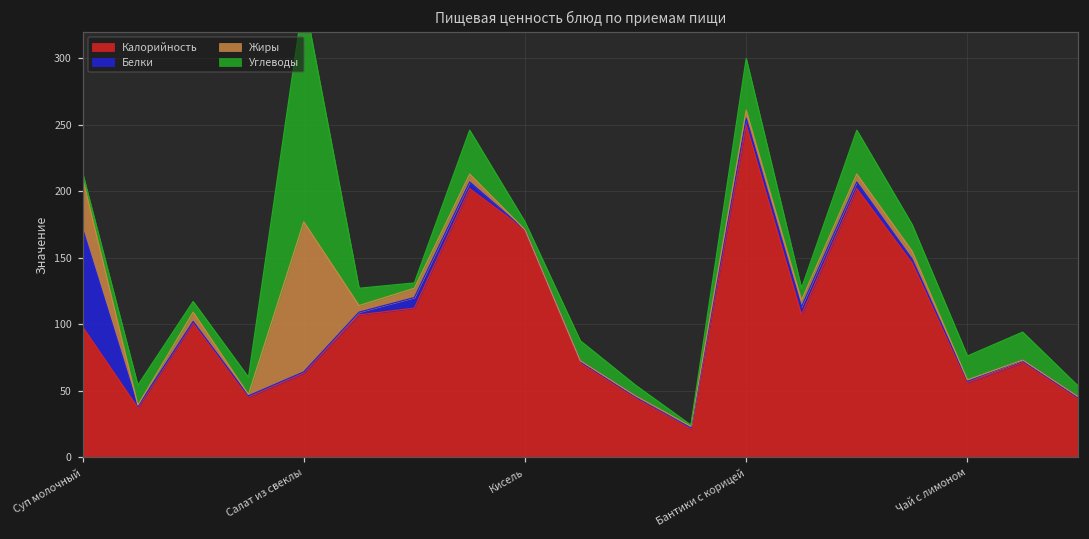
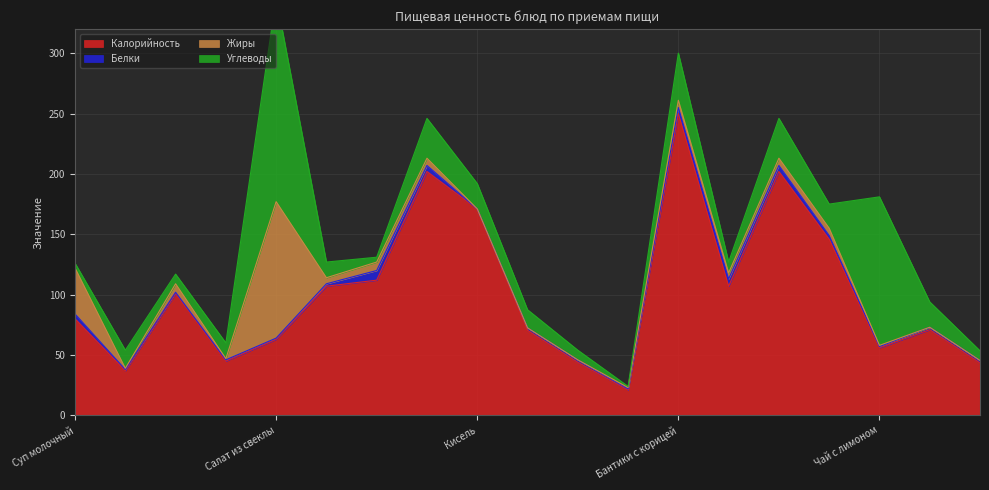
Калорийность, Суп молочный: 98 -> 80
Белки, Суп молочный: 74 -> 4
Углеводы, Кисель: 6 -> 21
Углеводы, Чай с лимоном: 18 -> 123
